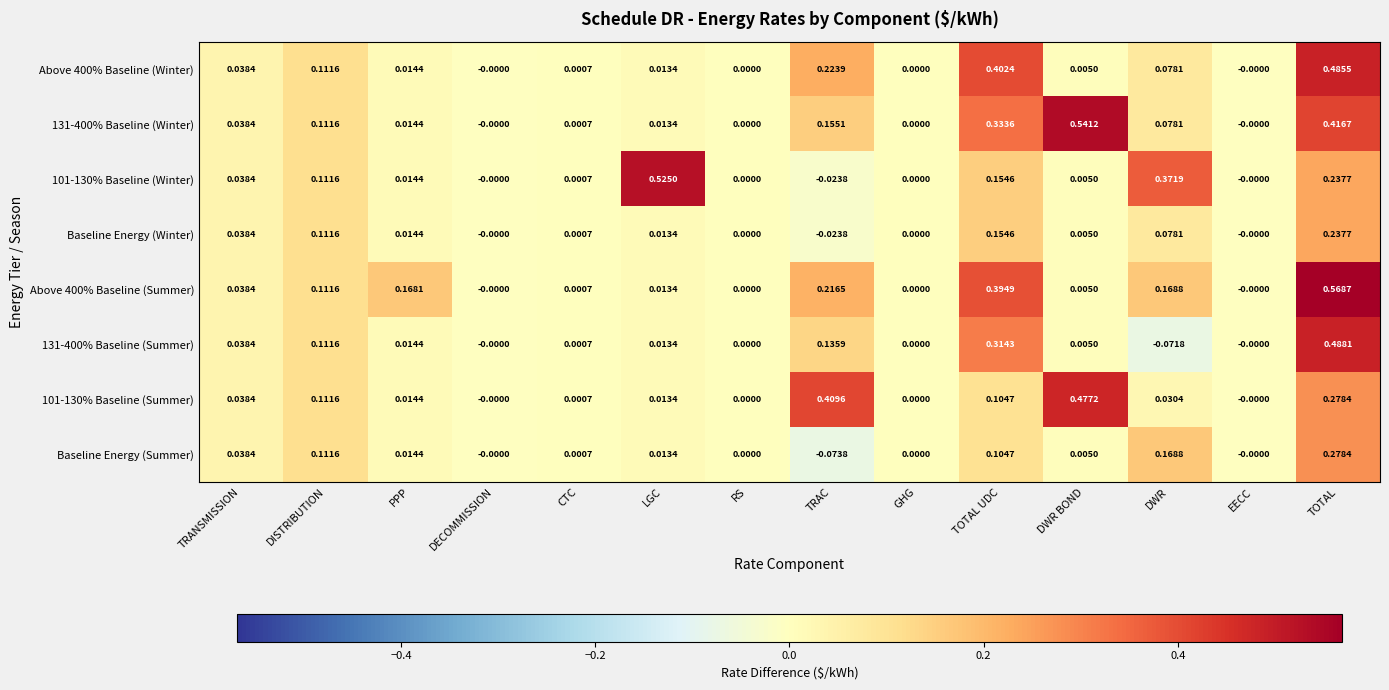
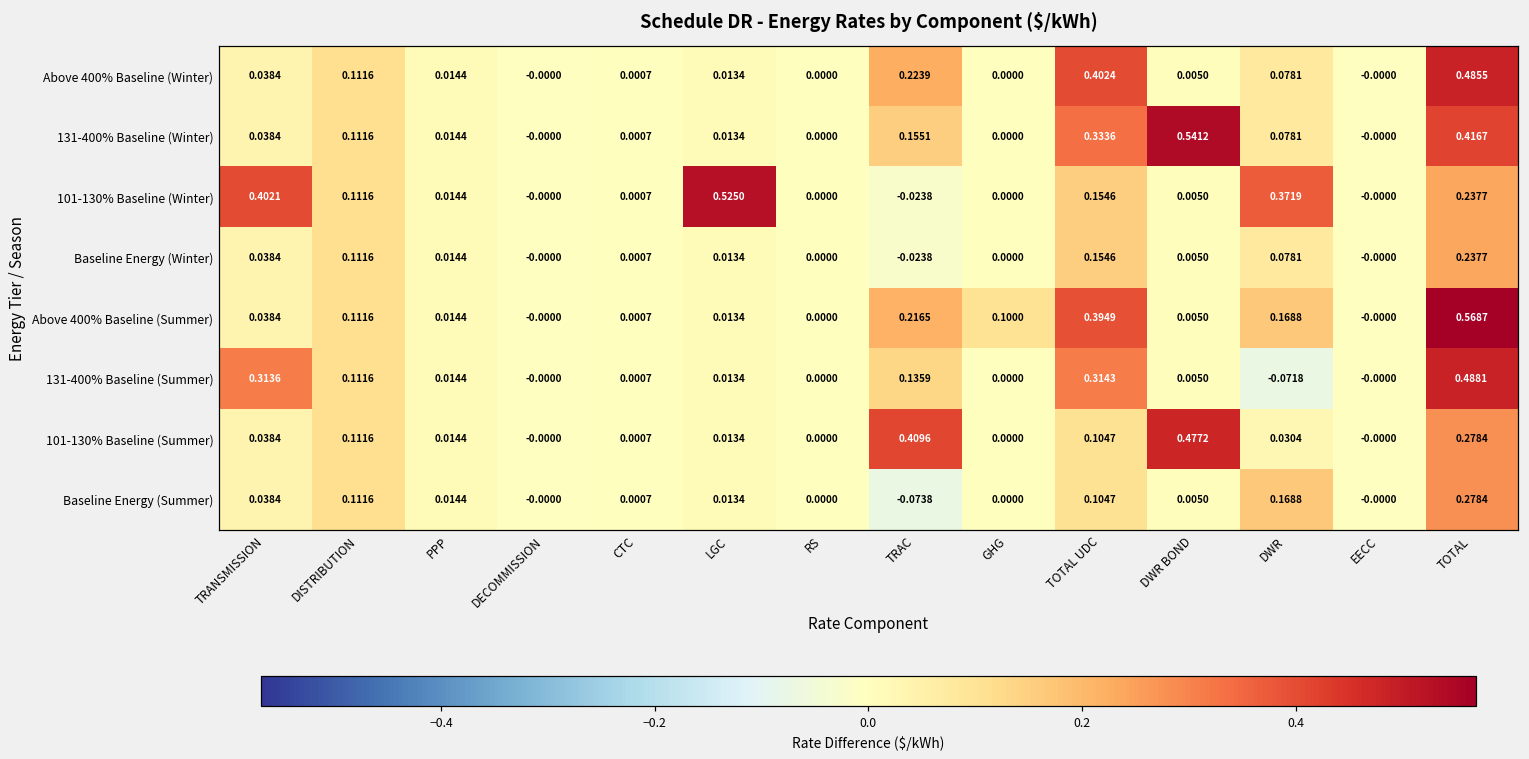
101-130% Baseline (Winter), TRANSMISSION: 0.0384 -> 0.4021
Above 400% Baseline (Summer), PPP: 0.1681 -> 0.0144
Above 400% Baseline (Summer), GHG: 0.0000 -> 0.1000
131-400% Baseline (Summer), TRANSMISSION: 0.0384 -> 0.3136
